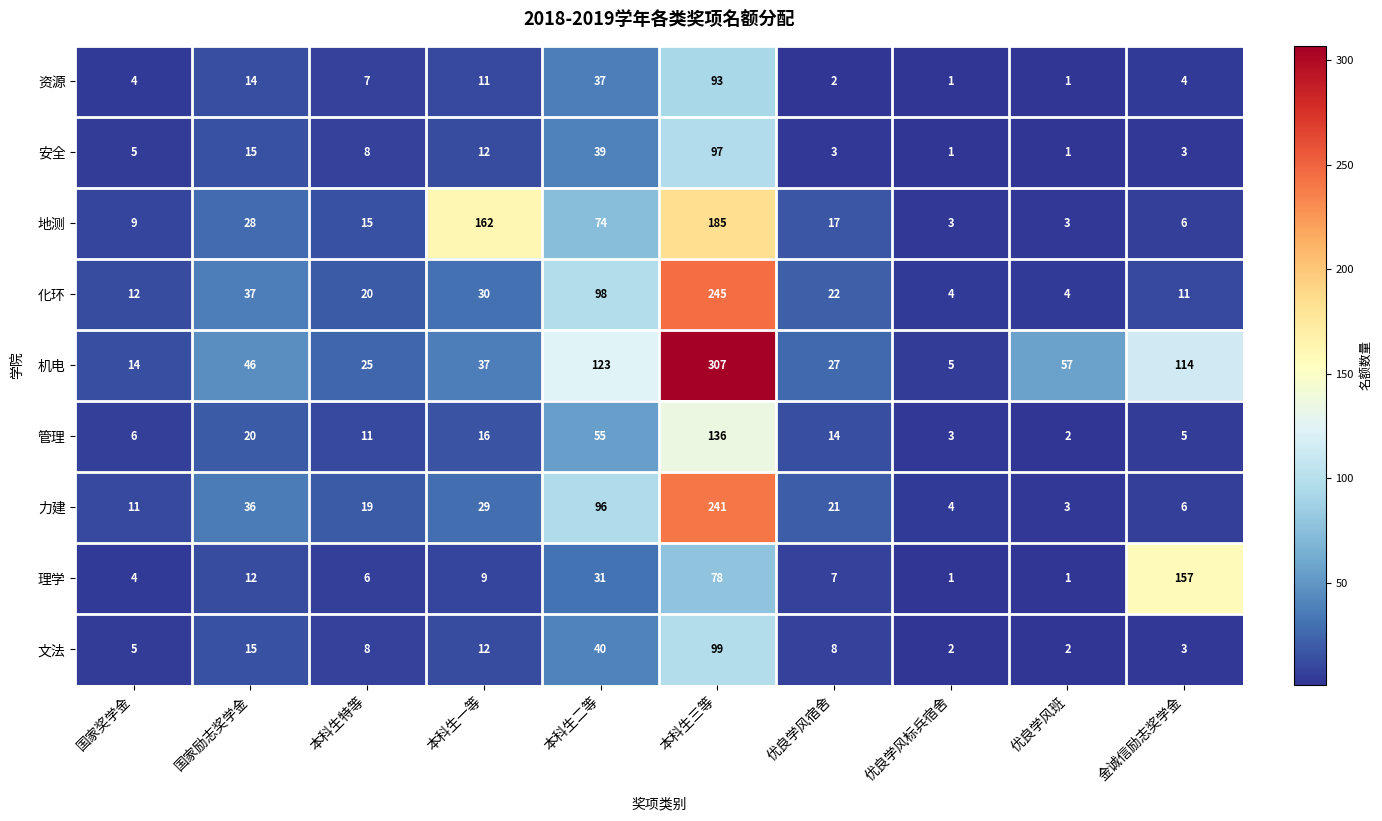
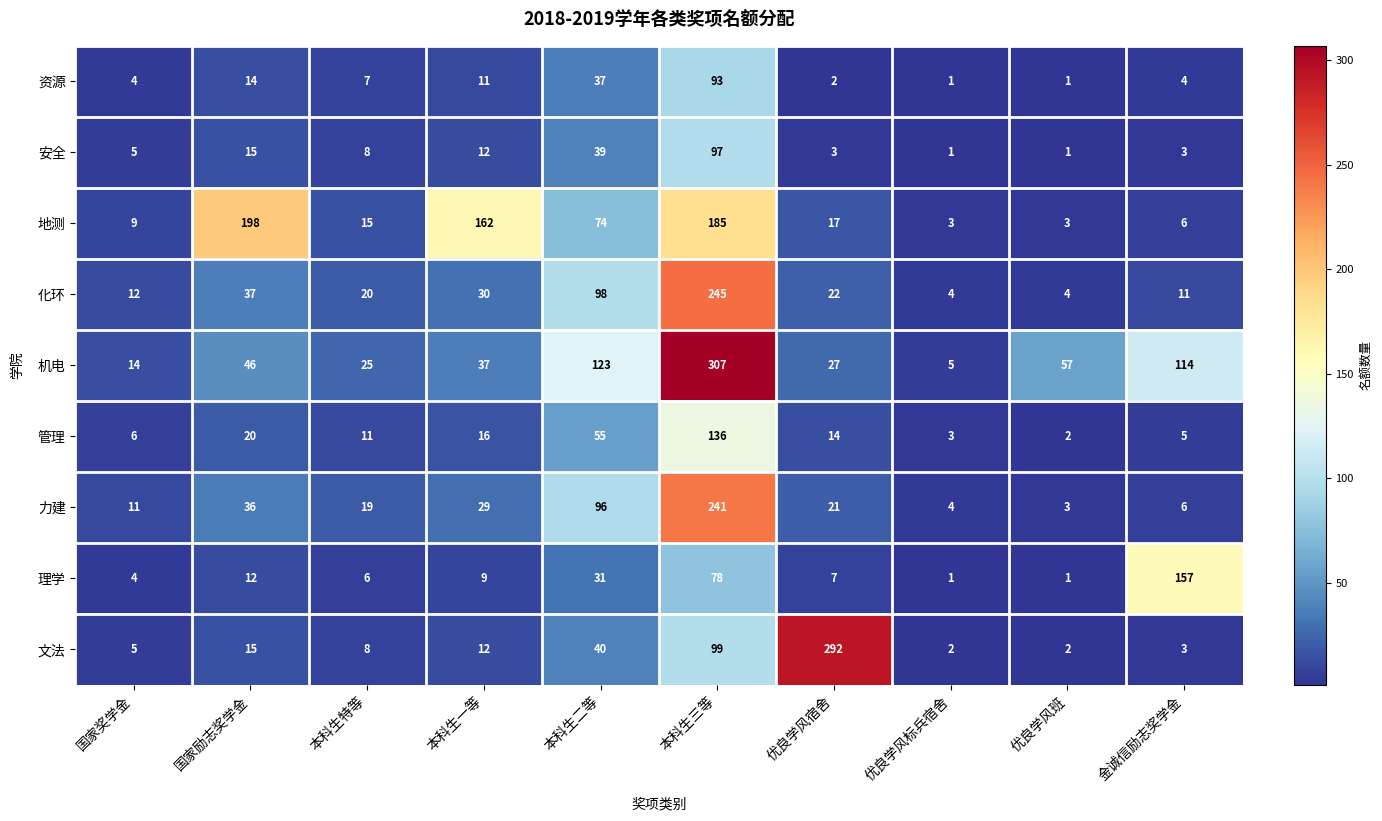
地测, 国家励志奖学金: 28 -> 198
文法, 优良学风宿舍: 8 -> 292
